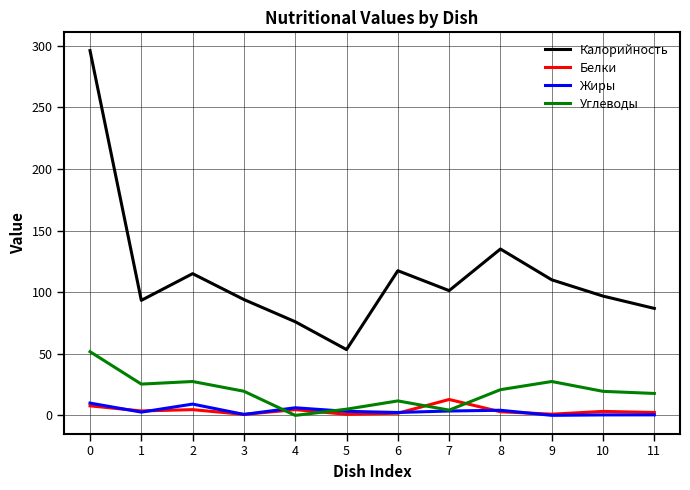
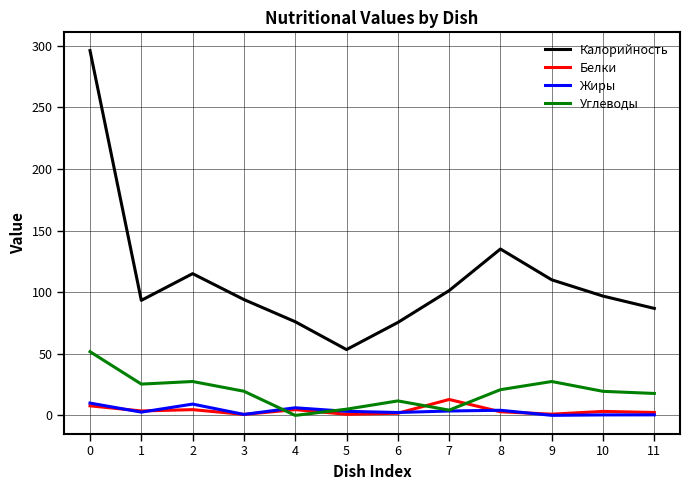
Калорийность, 6: 117 -> 75
